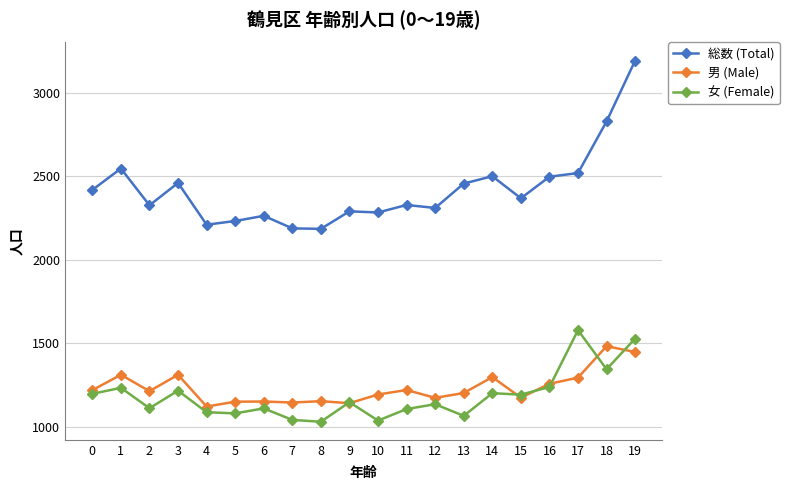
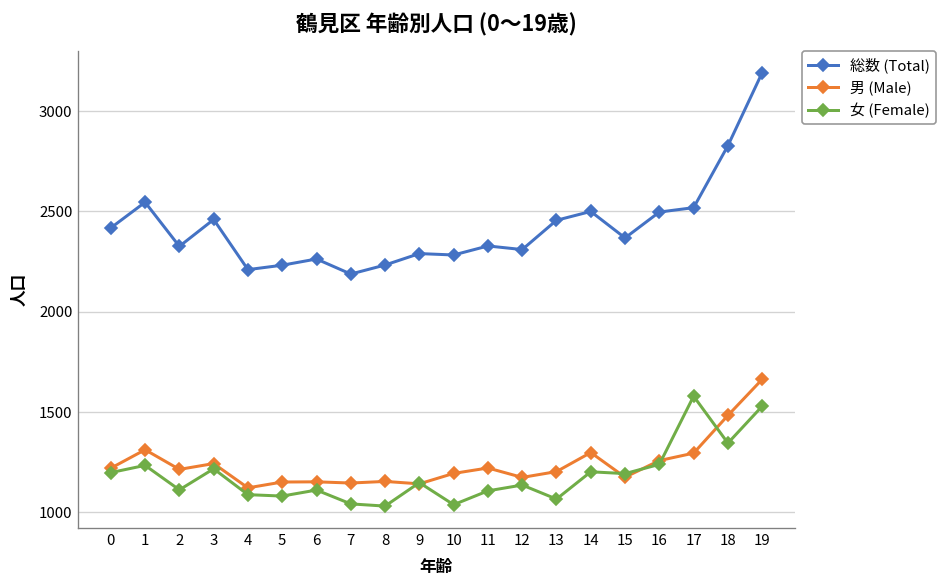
男 (Male), 3: 1310 -> 1240
総数 (Total), 8: 2190 -> 2230
男 (Male), 19: 1450 -> 1660
